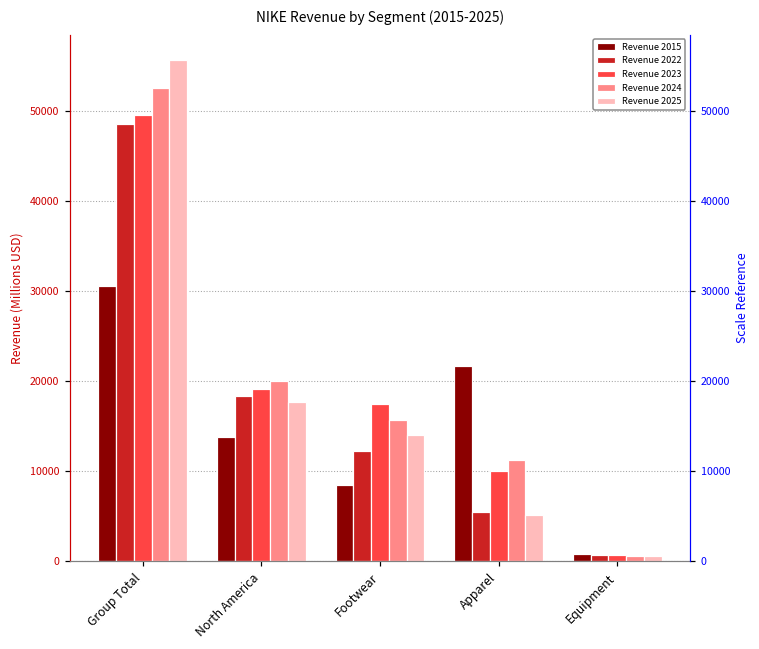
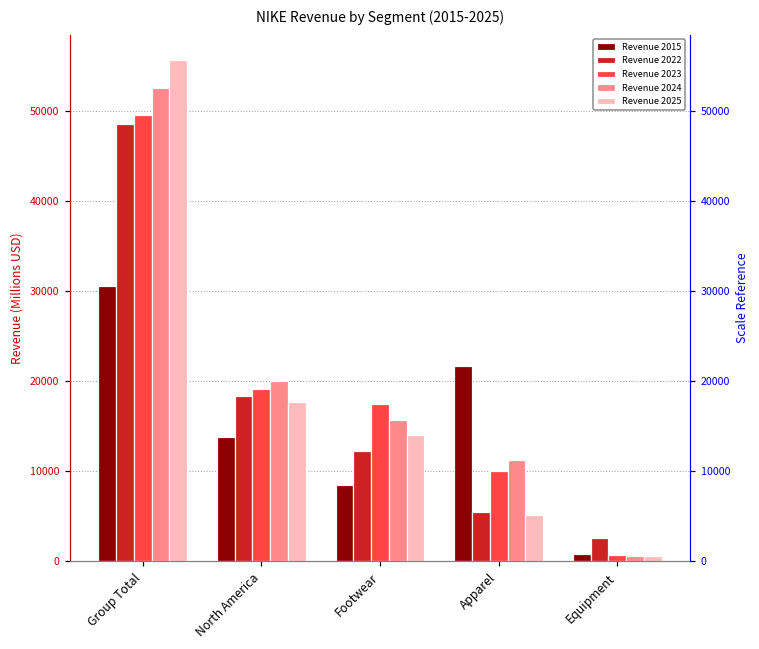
Revenue 2022, Equipment: 1000 -> 3000
